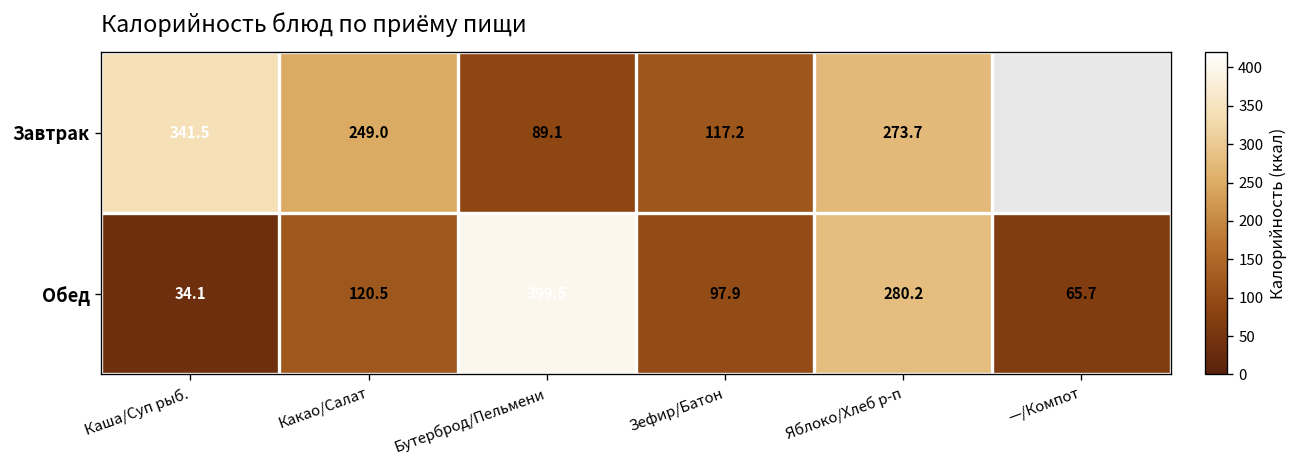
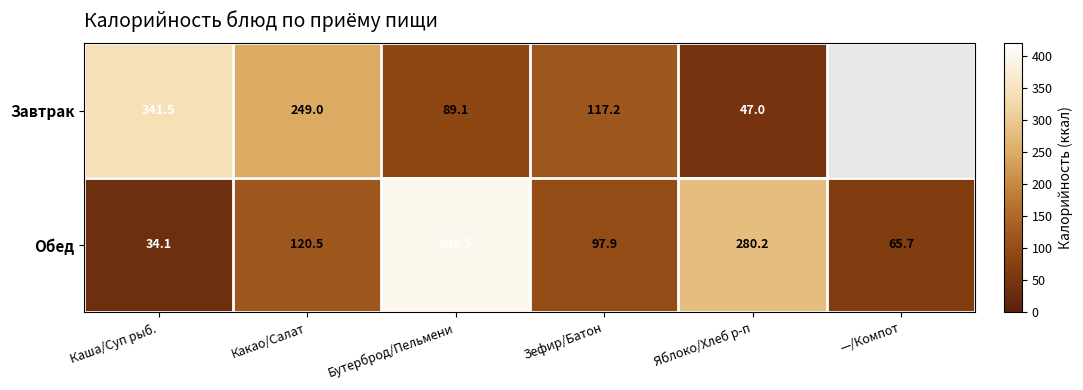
Завтрак, Яблоко/Хлеб р-п: 273.7 -> 47.0
